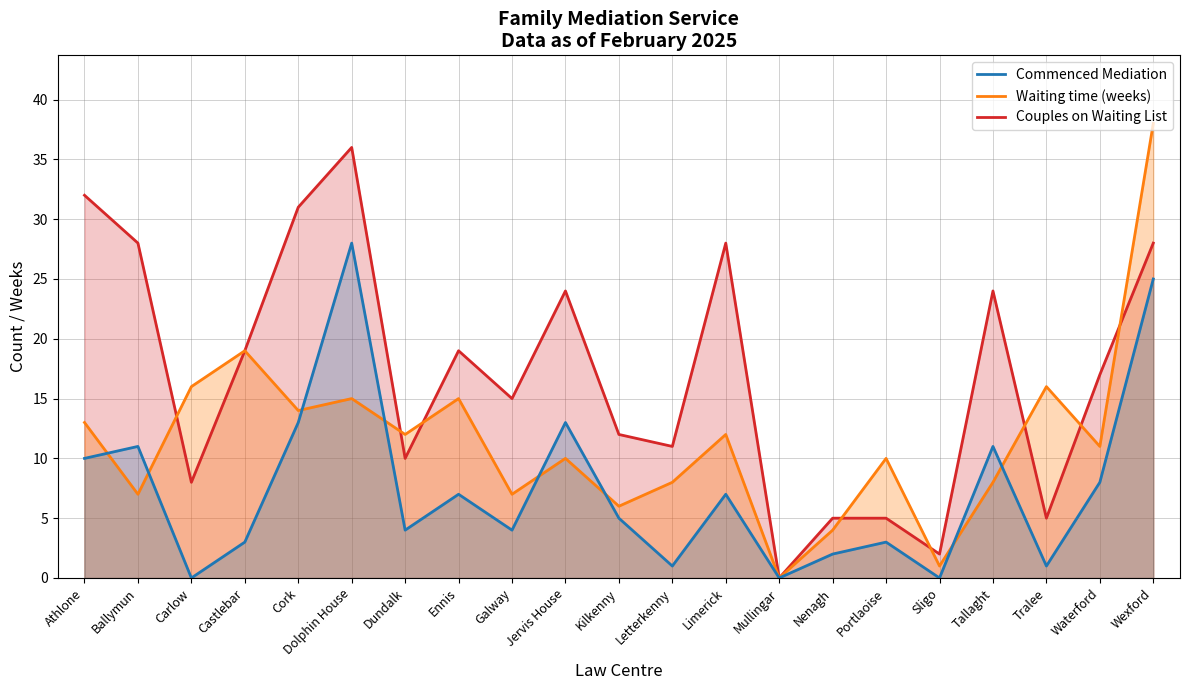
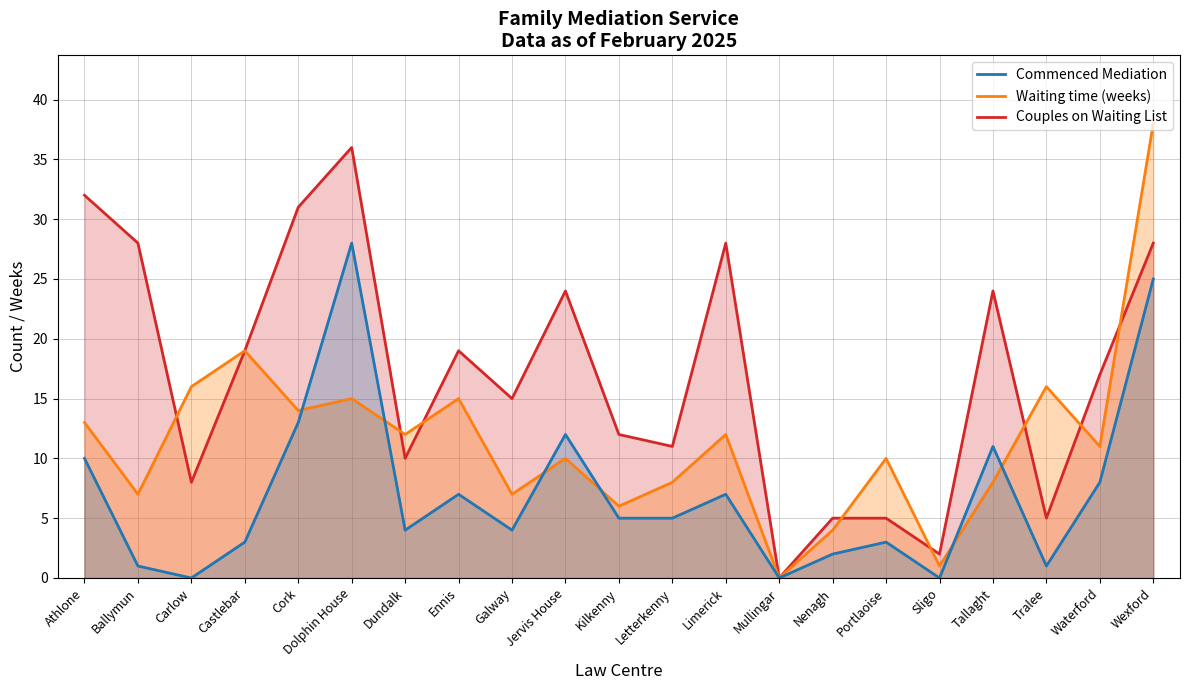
Commenced Mediation, Ballymun: 11 -> 1
Commenced Mediation, Jervis House: 13 -> 12
Commenced Mediation, Letterkenny: 1 -> 5
